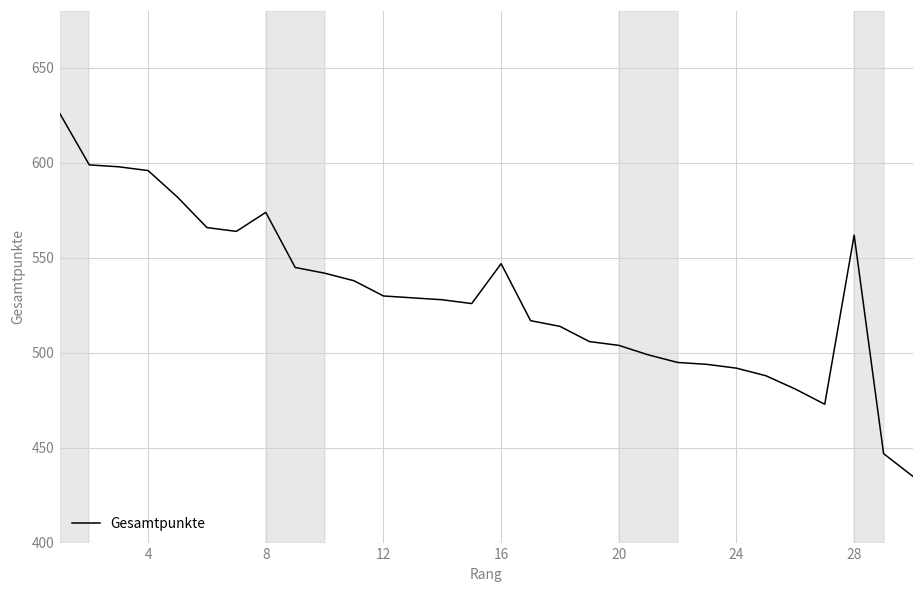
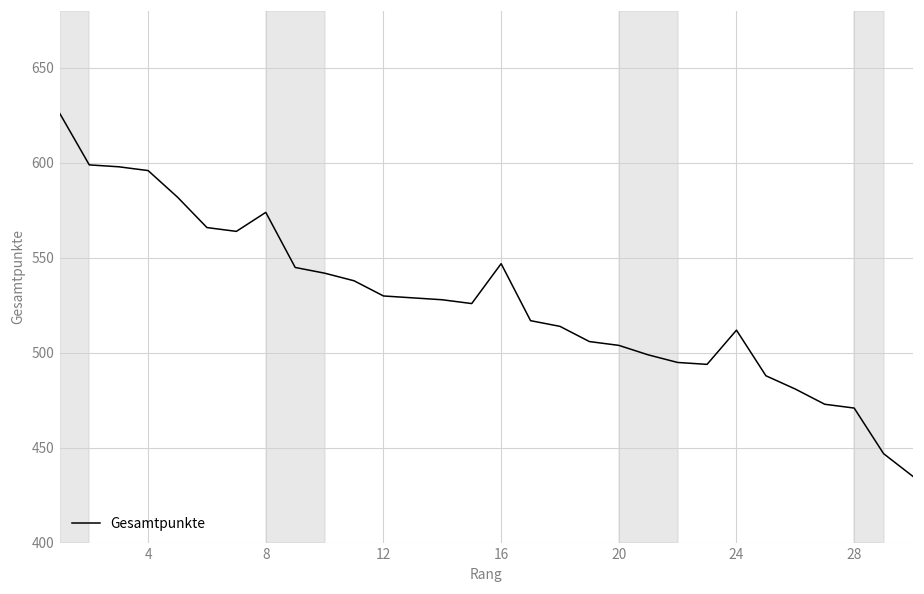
24: 492 -> 512
28: 562 -> 471
